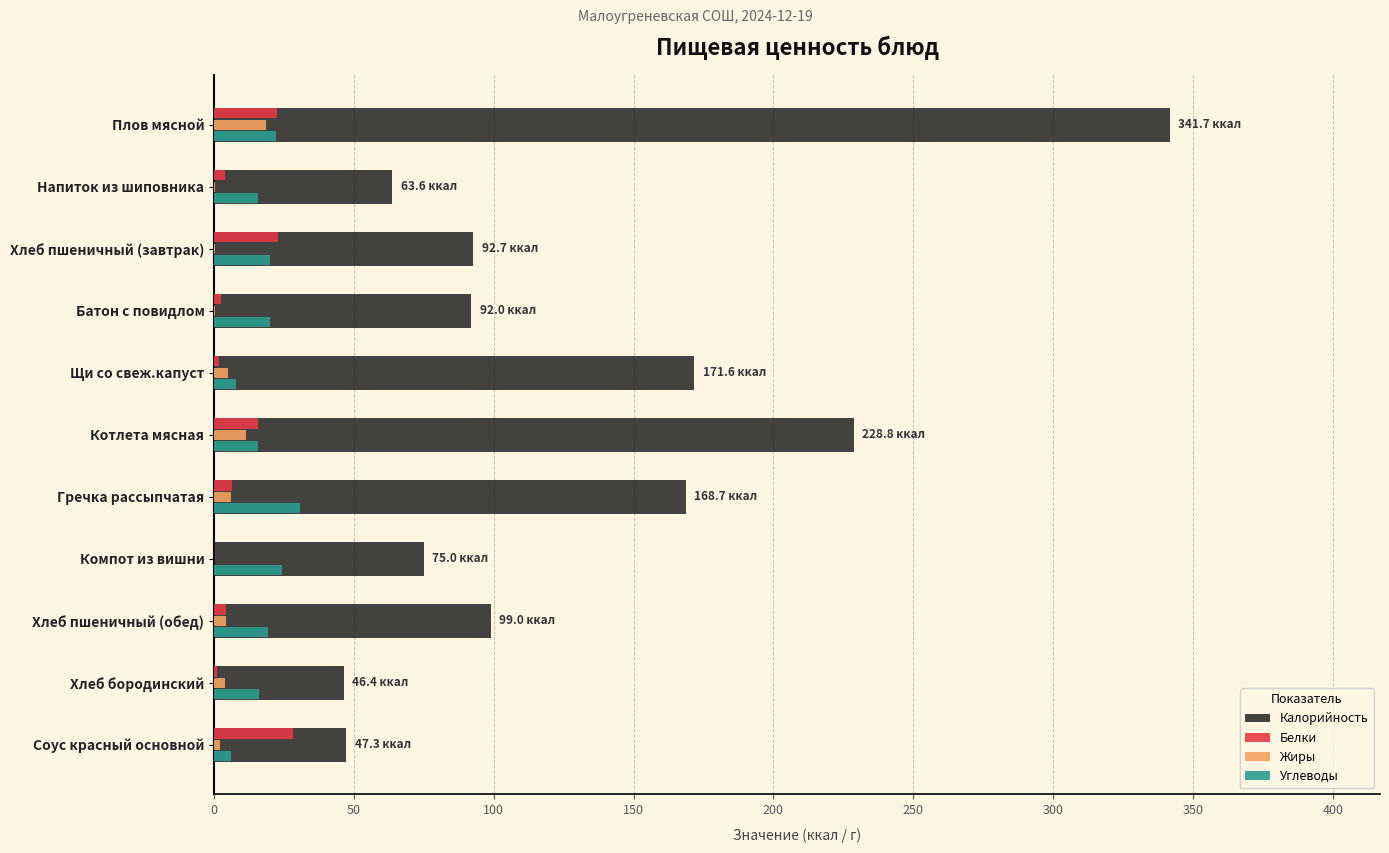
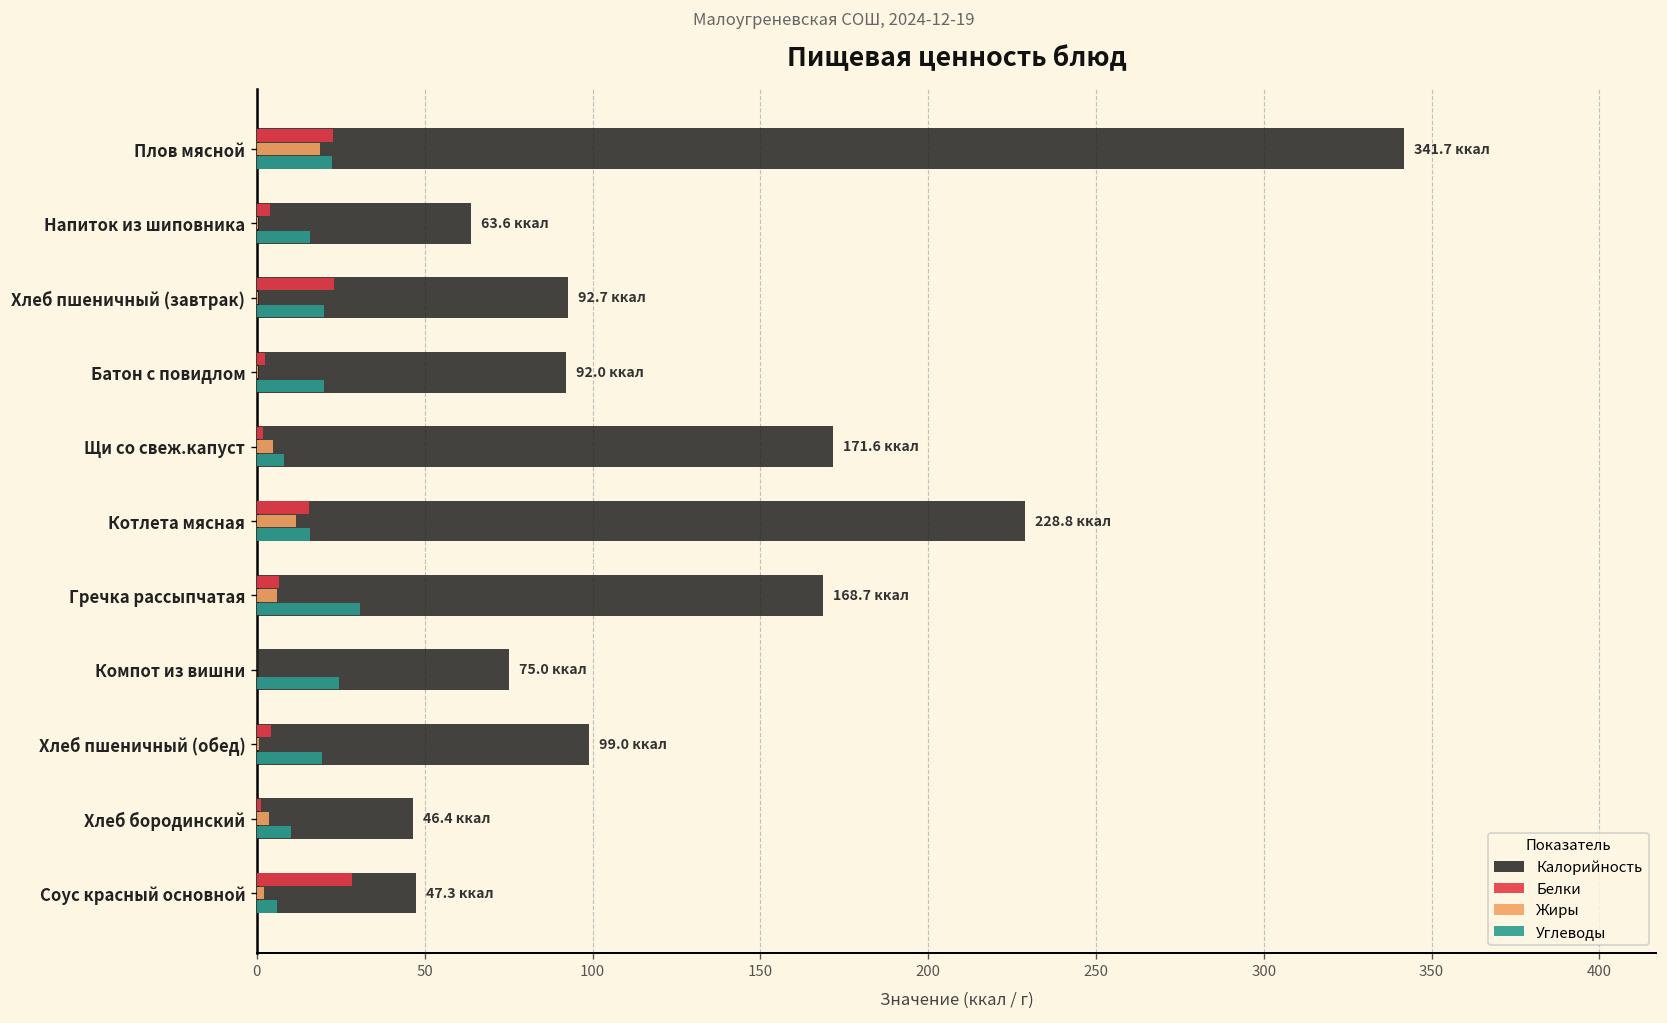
Жиры, Хлеб пшеничный (обед): 4 -> 1
Углеводы, Хлеб бородинский: 16 -> 10
